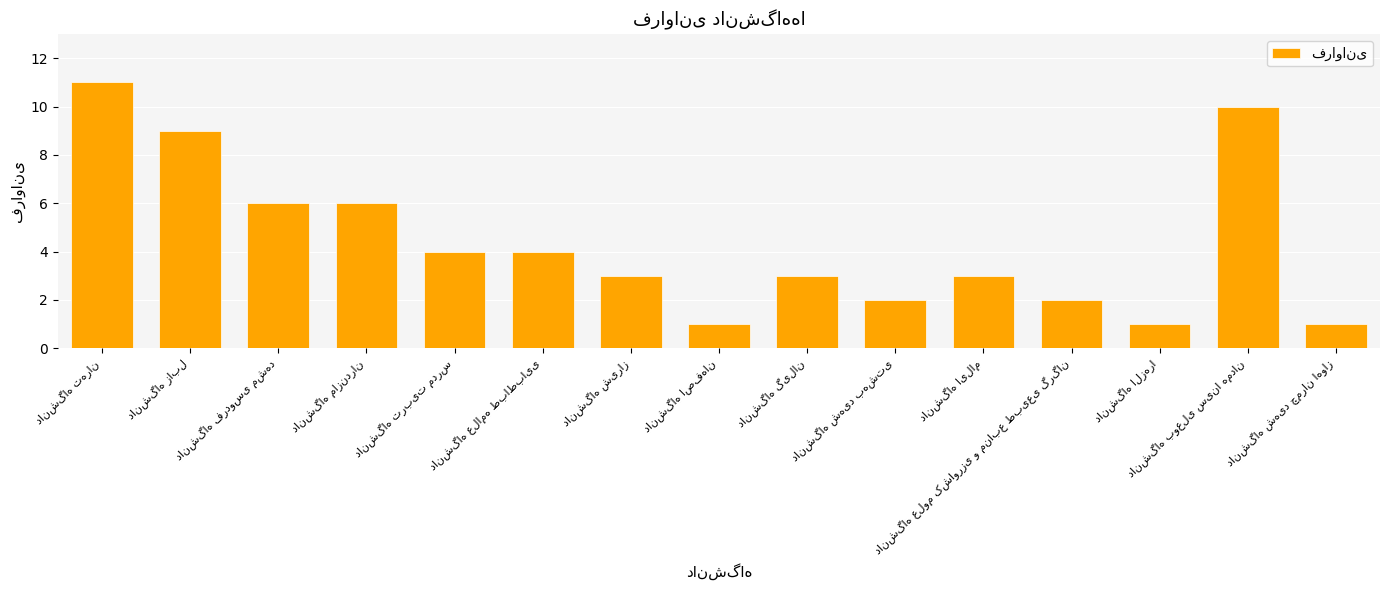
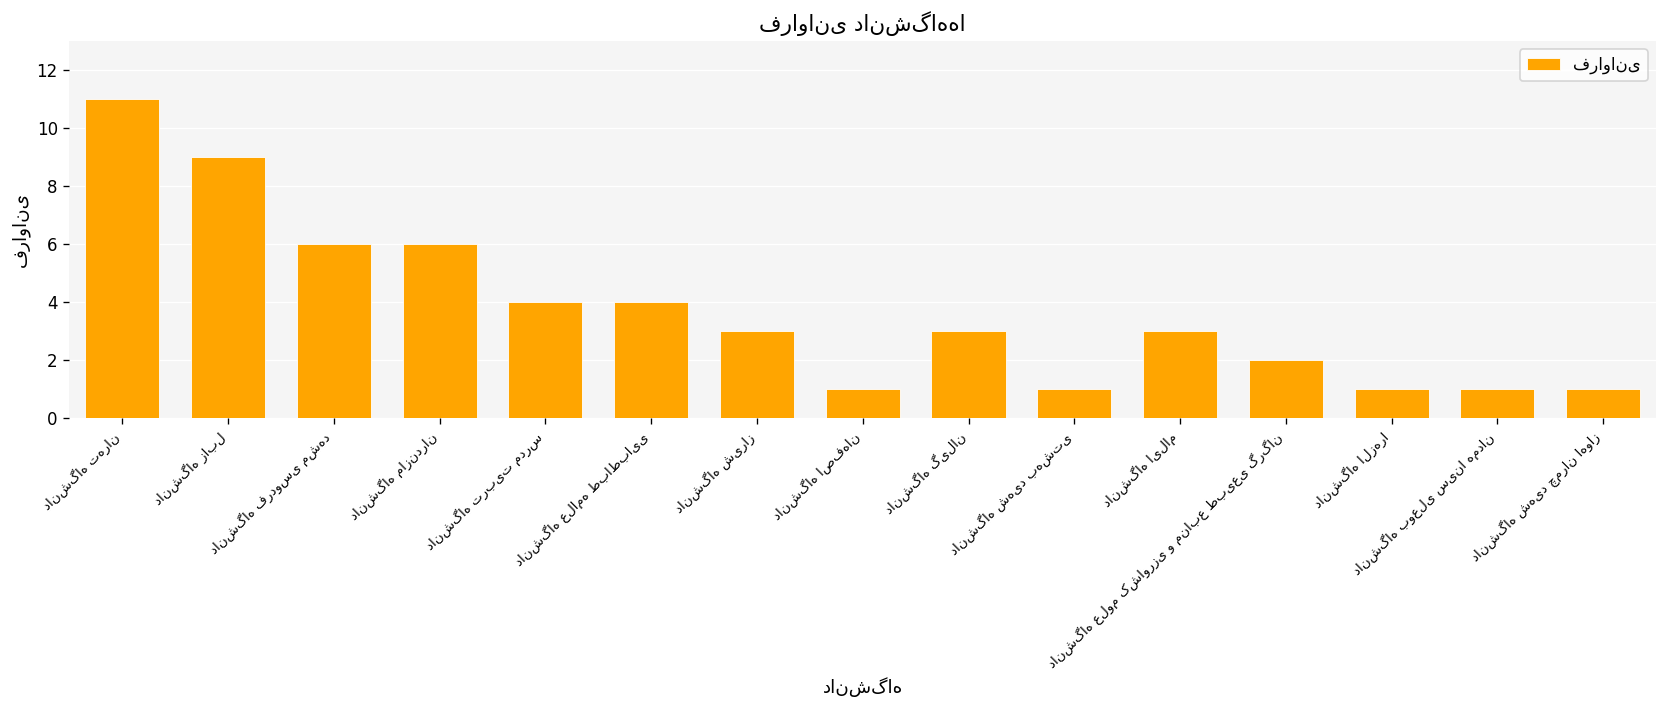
دانشگاه شهید بهشتی: 2 -> 1
دانشگاه بوعلی سینا همدان: 10 -> 1
